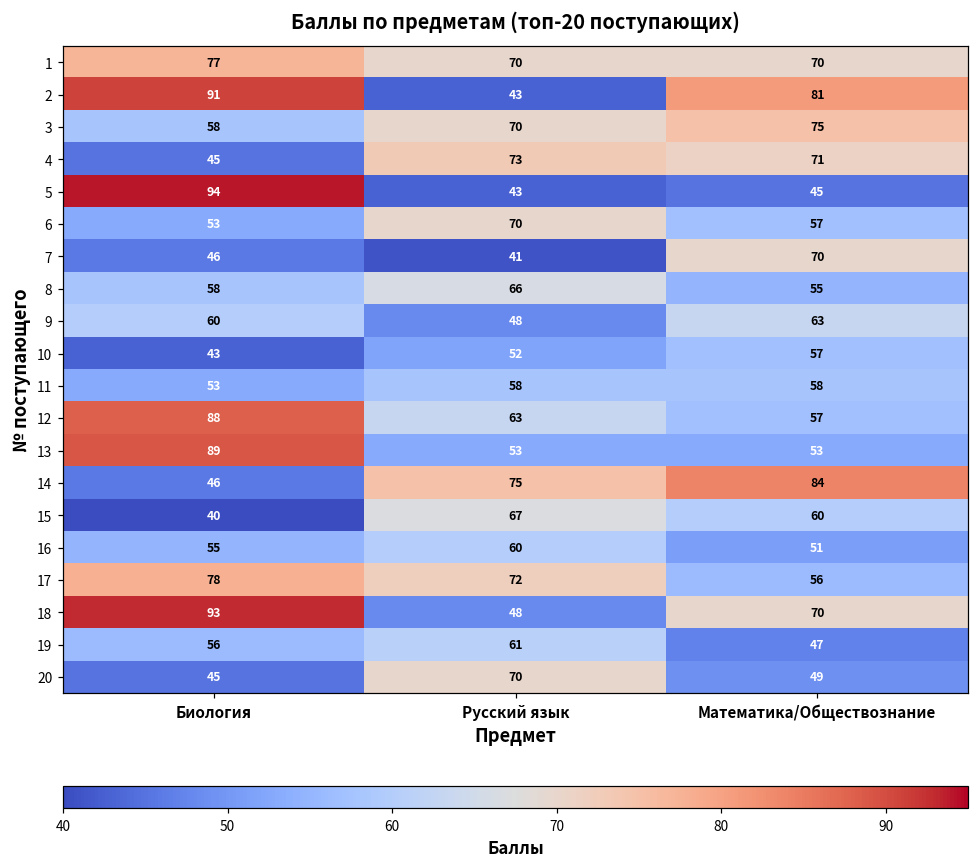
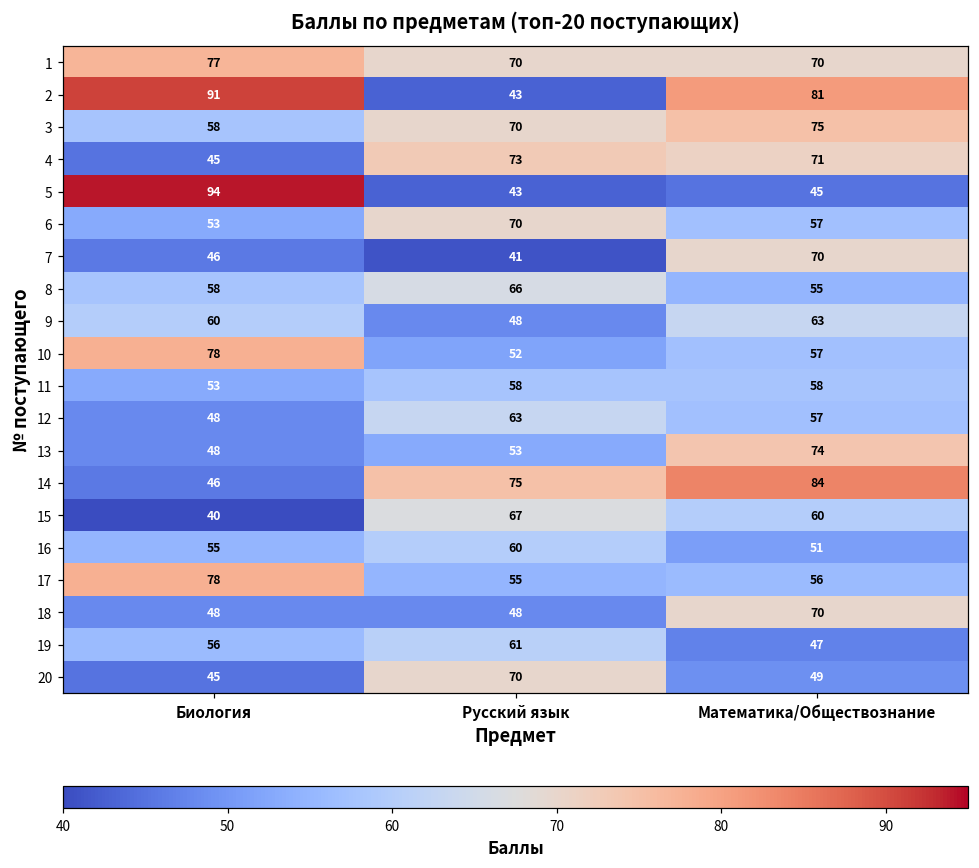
10, Биология: 43 -> 78
12, Биология: 88 -> 48
13, Биология: 89 -> 48
13, Математика/Обществознание: 53 -> 74
17, Русский язык: 72 -> 55
18, Биология: 93 -> 48
